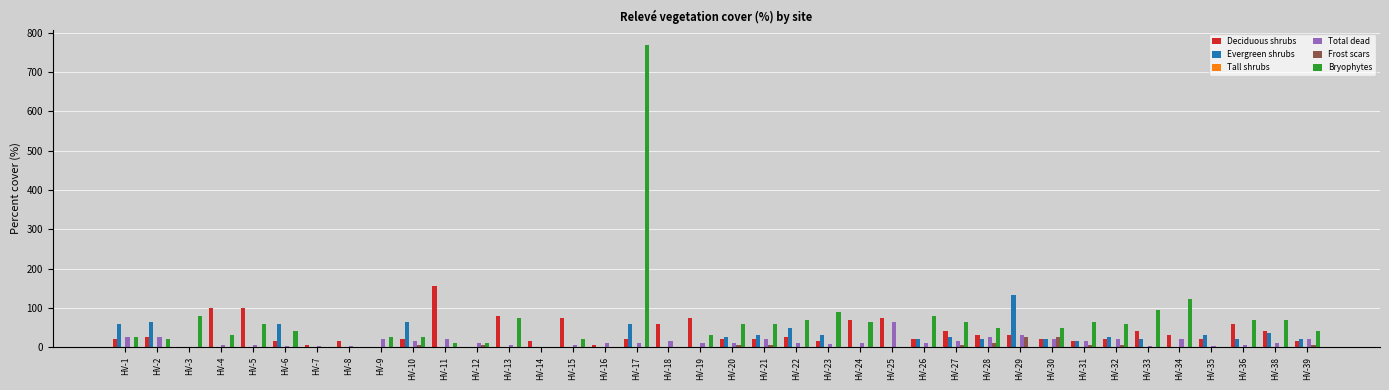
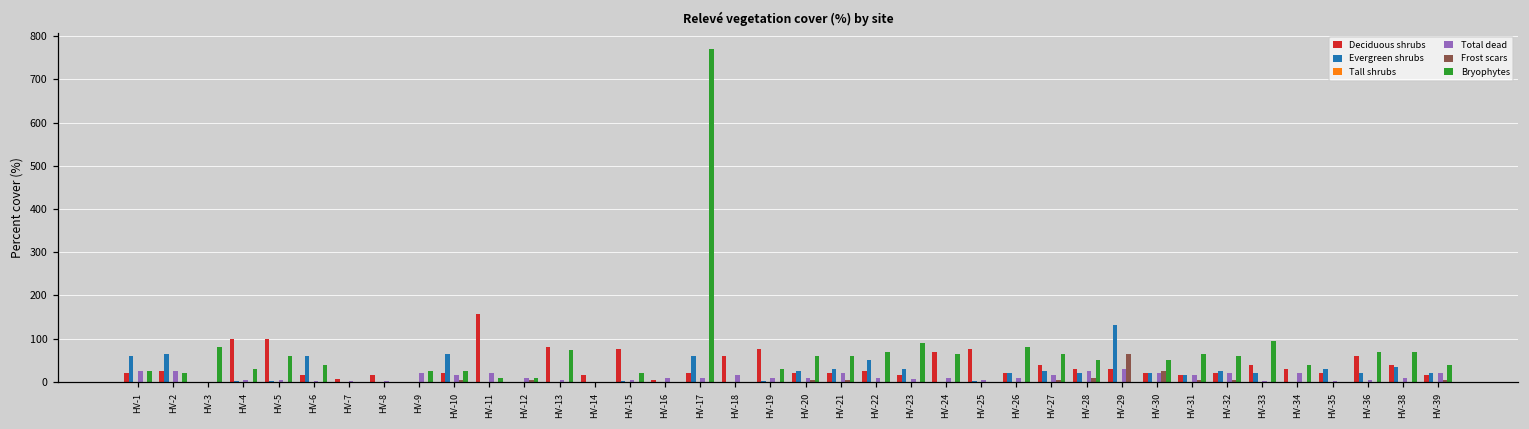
Total dead, HV-25: 60 -> 10
Frost scars, HV-29: 30 -> 70
Bryophytes, HV-34: 120 -> 40
